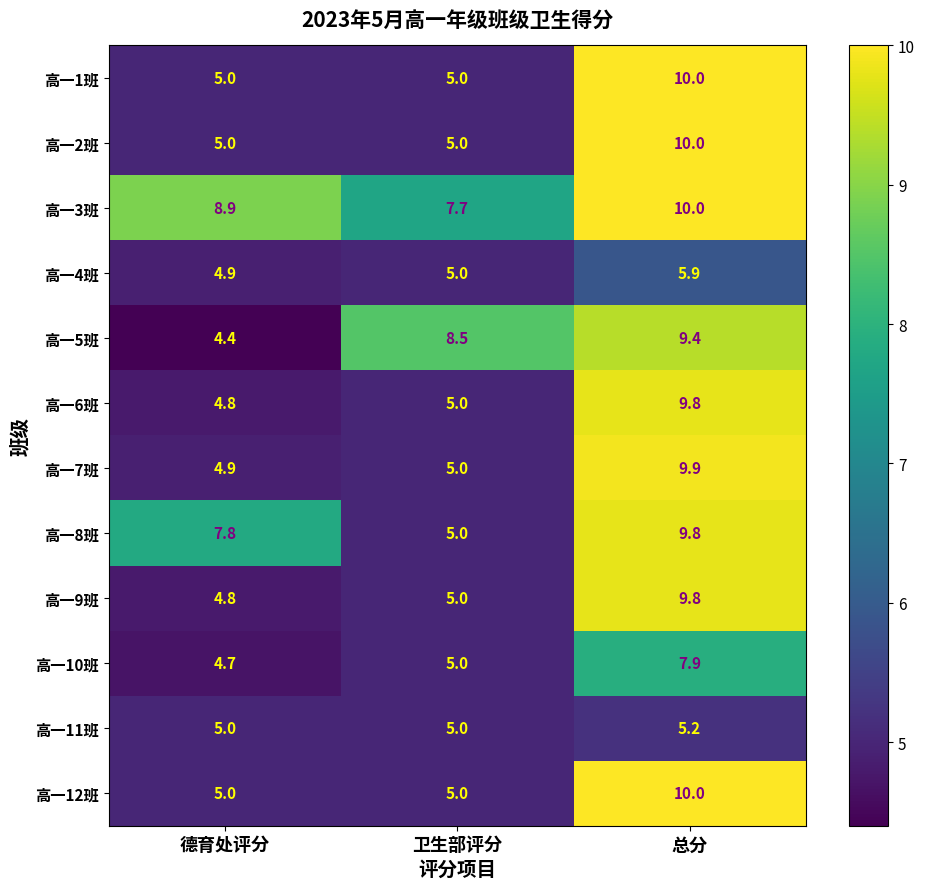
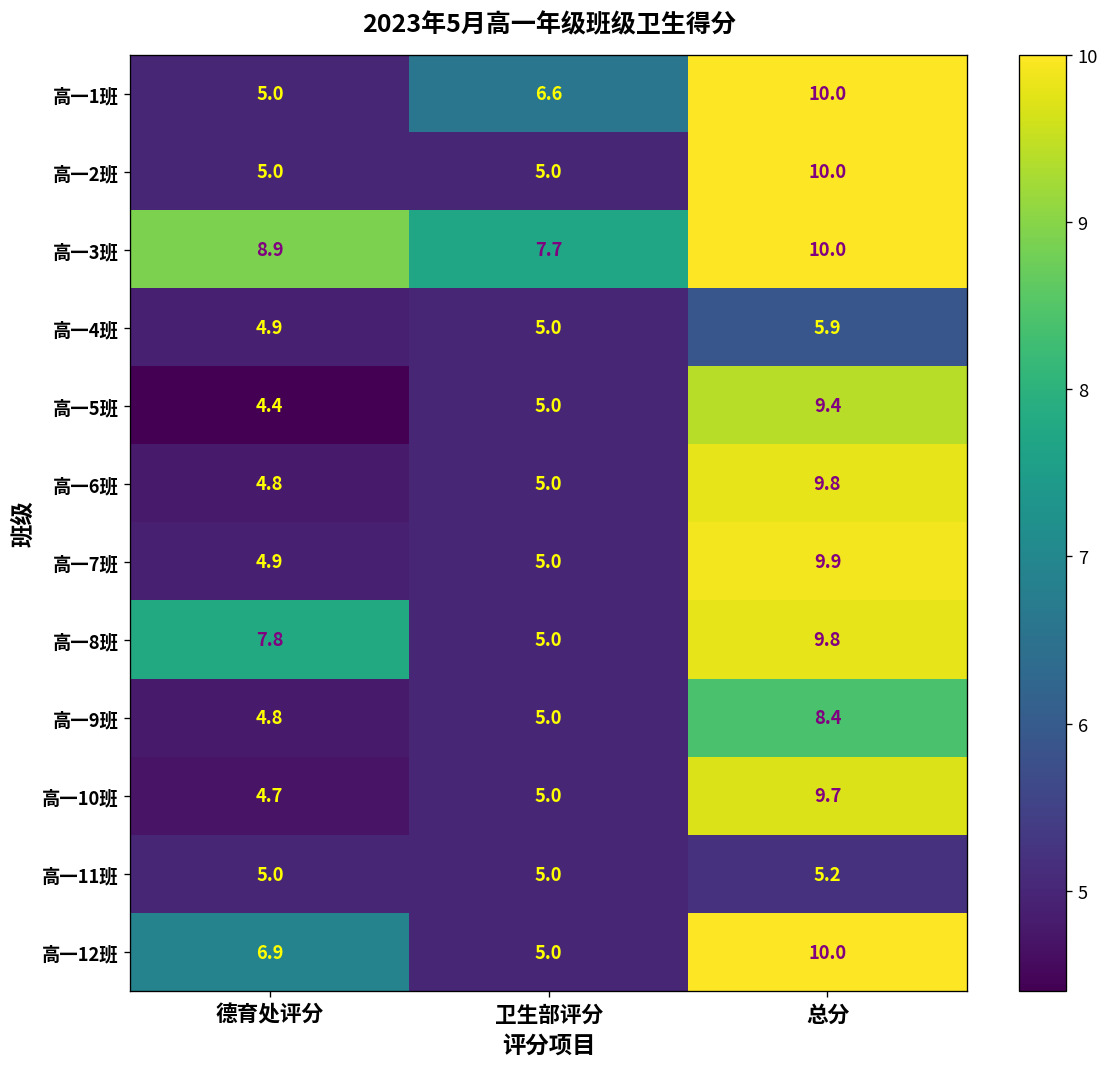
高一1班, 卫生部评分: 5.0 -> 6.6
高一5班, 卫生部评分: 8.5 -> 5.0
高一9班, 总分: 9.8 -> 8.4
高一10班, 总分: 7.9 -> 9.7
高一12班, 德育处评分: 5.0 -> 6.9
